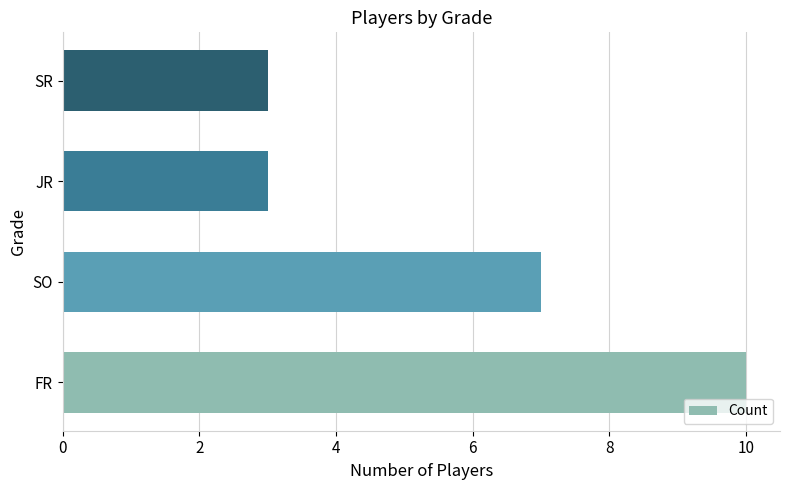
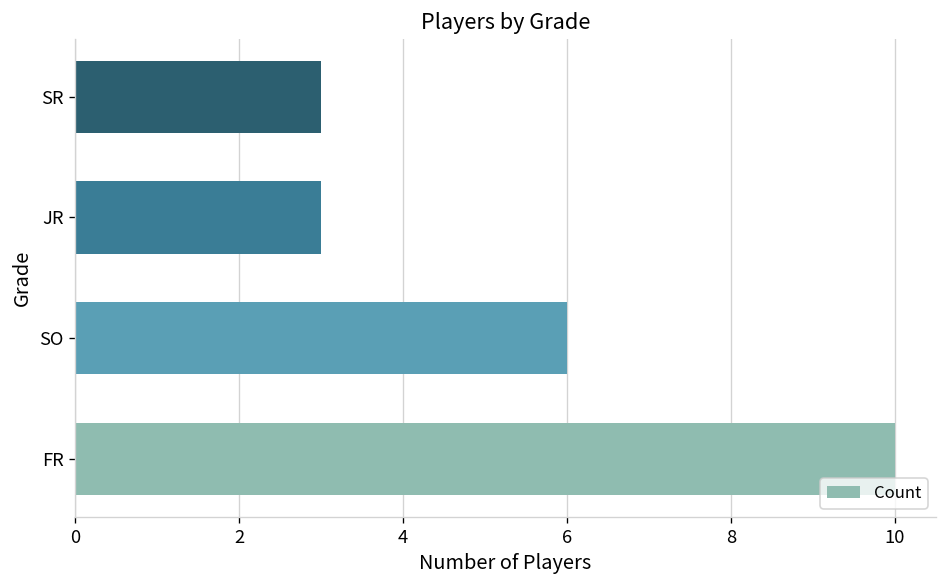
SO: 7 -> 6
